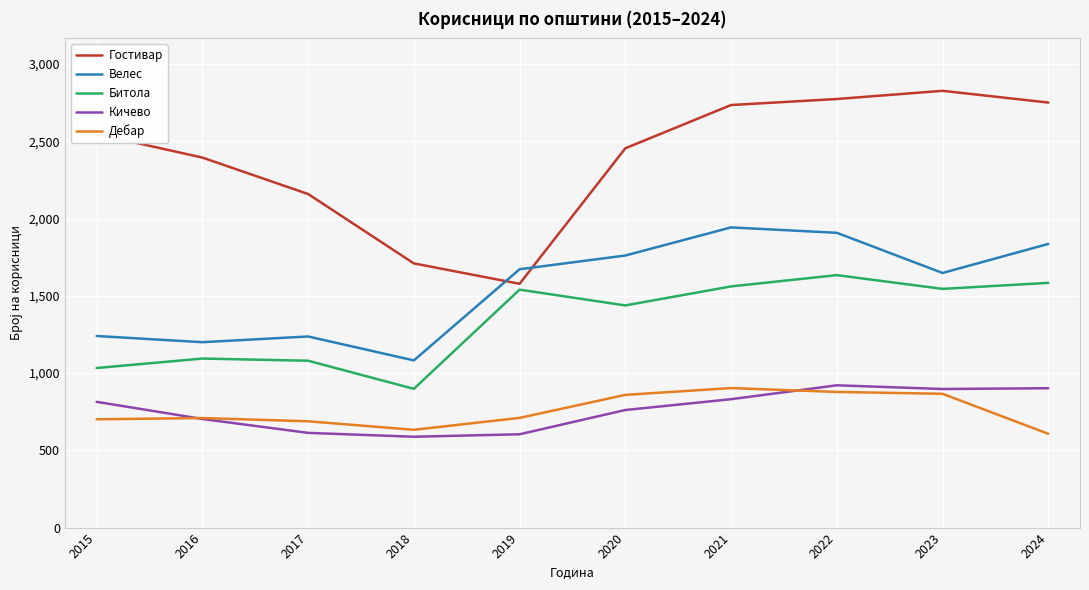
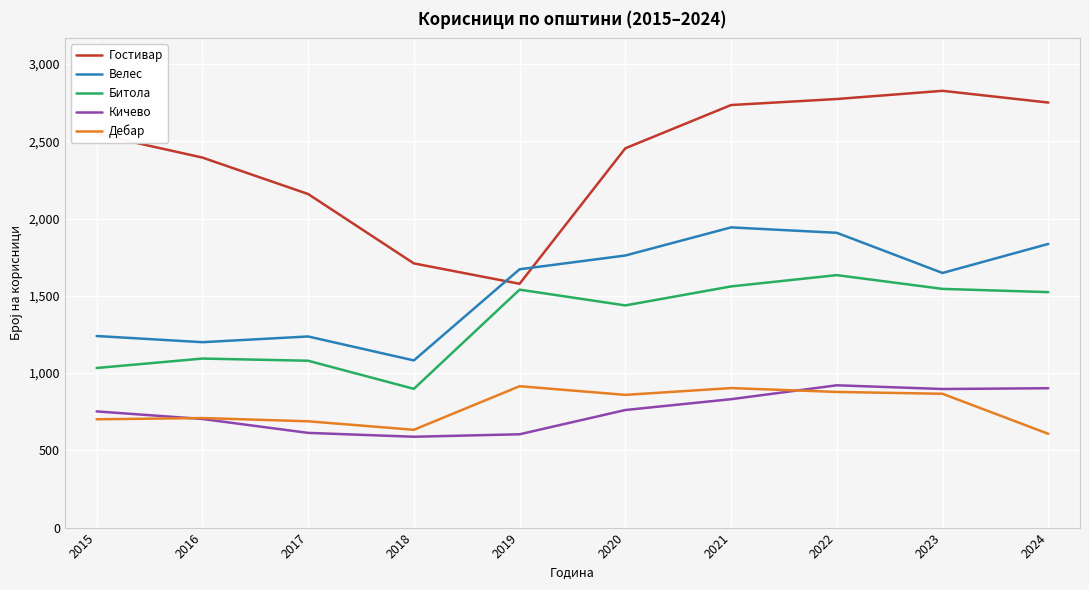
Кичево, 2015: 810 -> 750
Дебар, 2019: 710 -> 920
Битола, 2024: 1,580 -> 1,520
